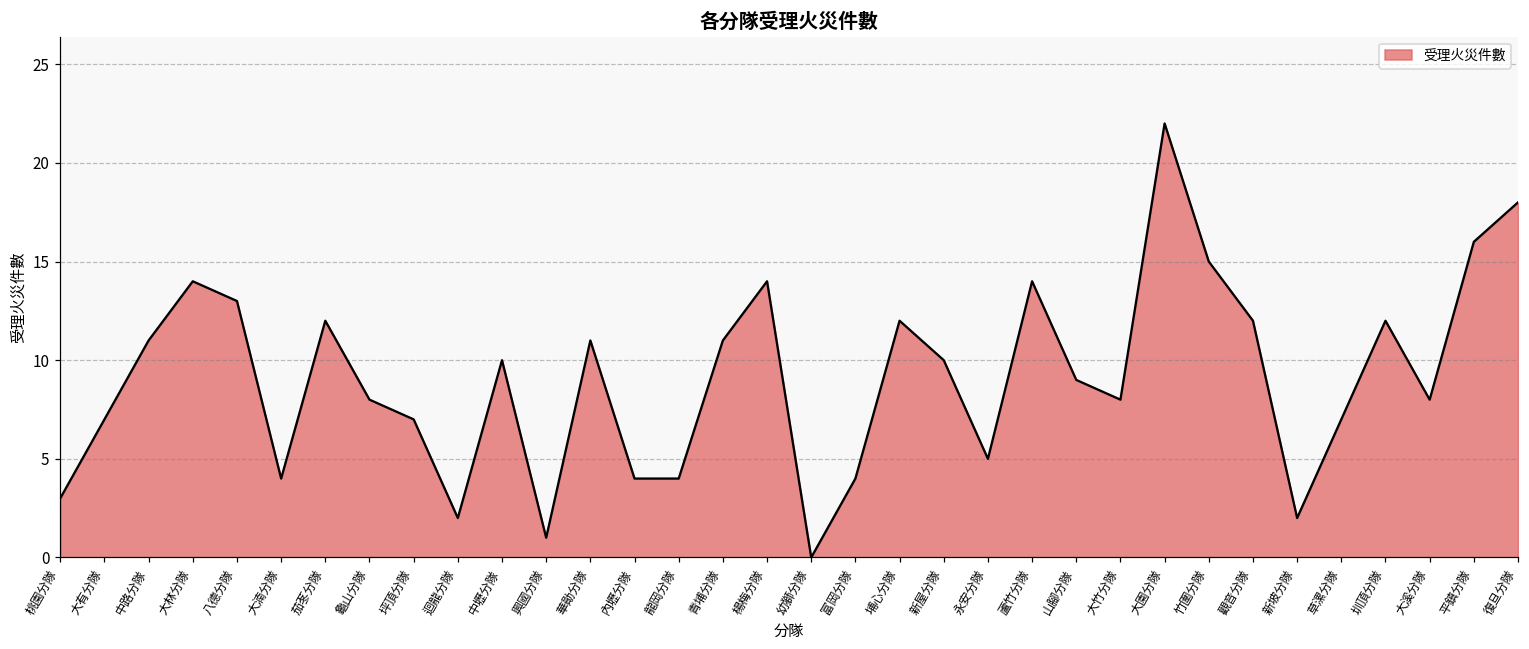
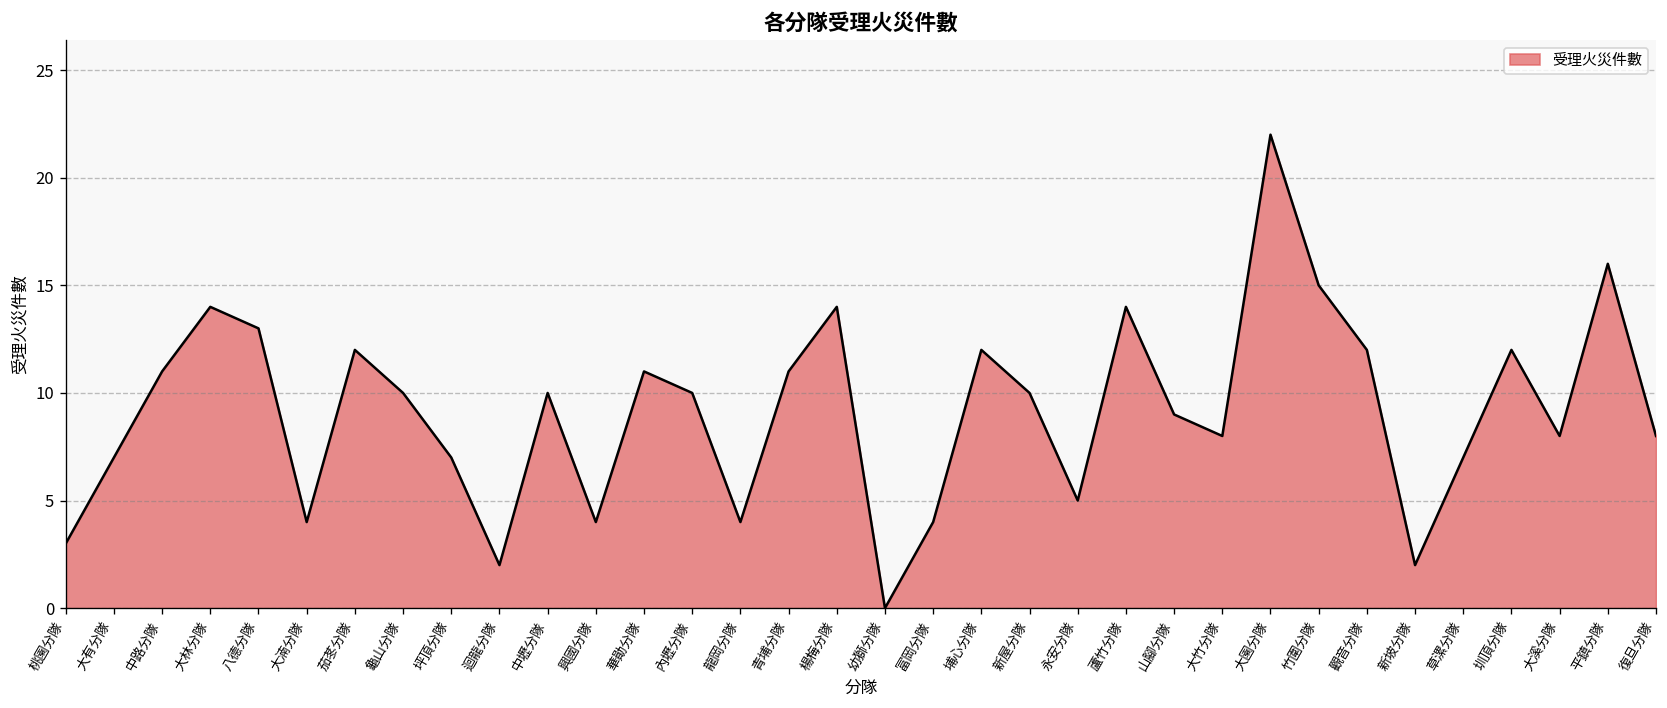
龜山分隊: 8 -> 10
興國分隊: 1 -> 4
內壢分隊: 4 -> 10
復旦分隊: 18 -> 8
